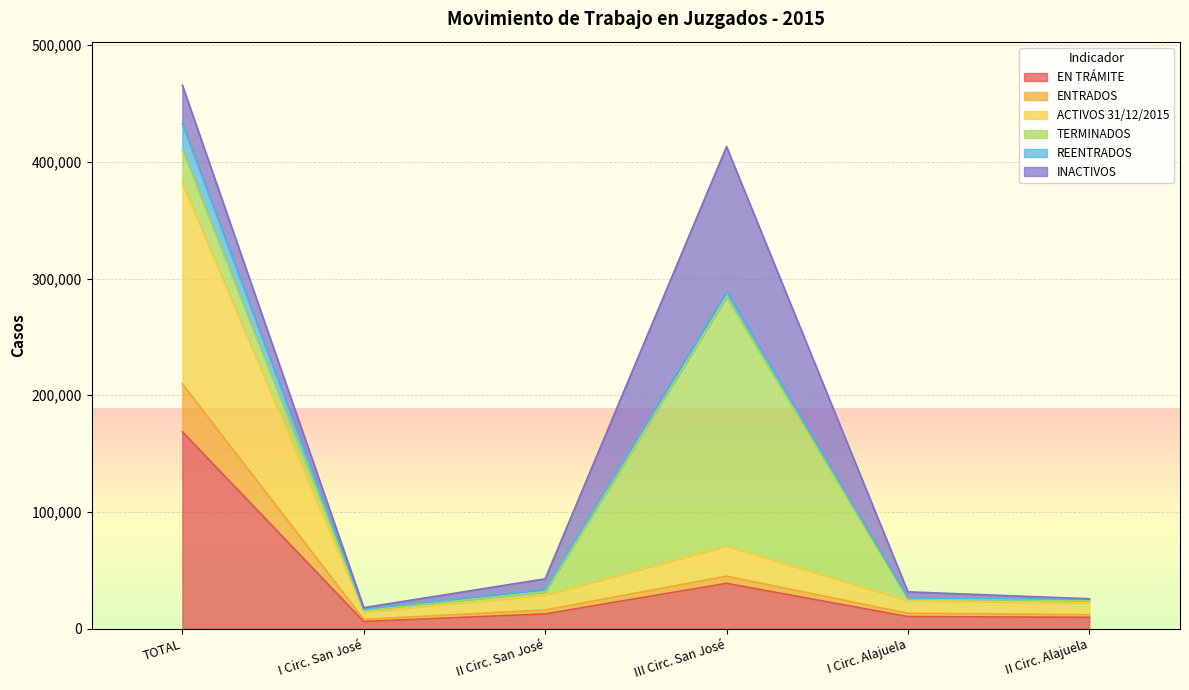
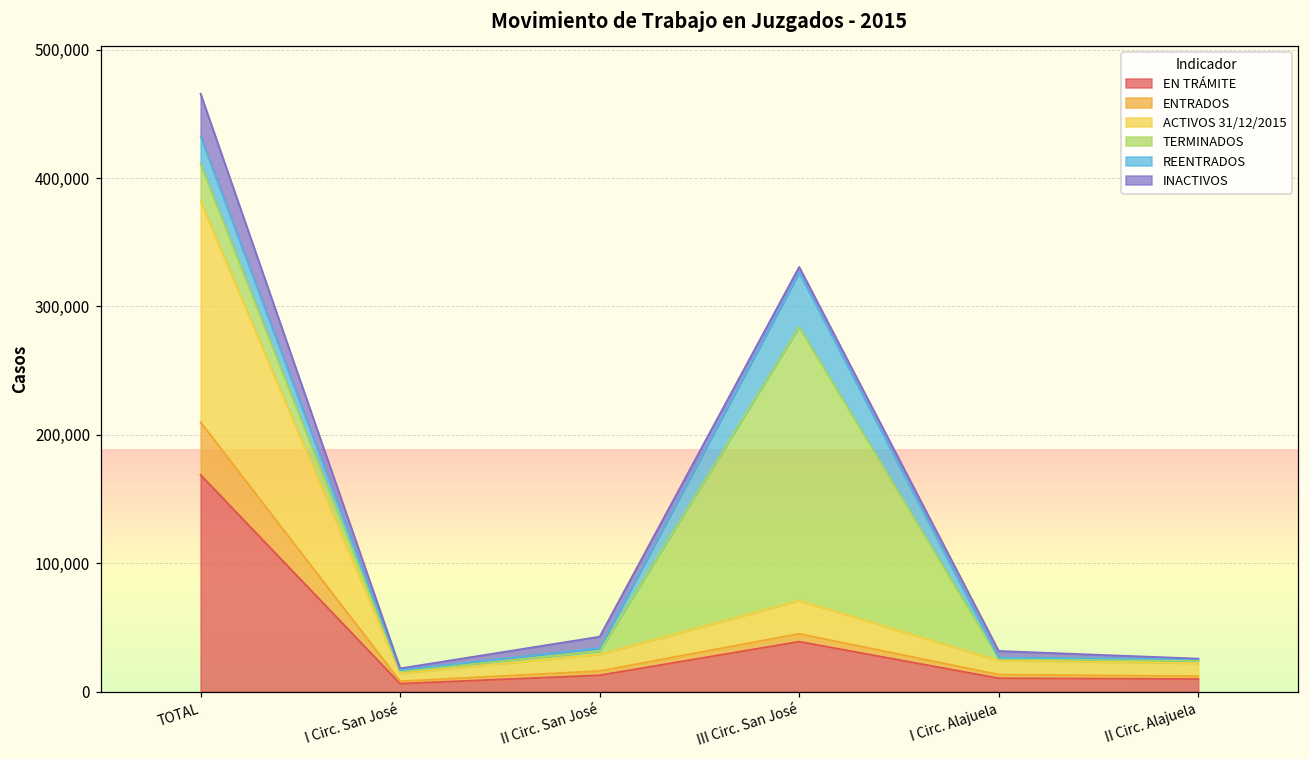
REENTRADOS, III Circ. San José: 5,000 -> 42,000
INACTIVOS, III Circ. San José: 124,000 -> 4,000
